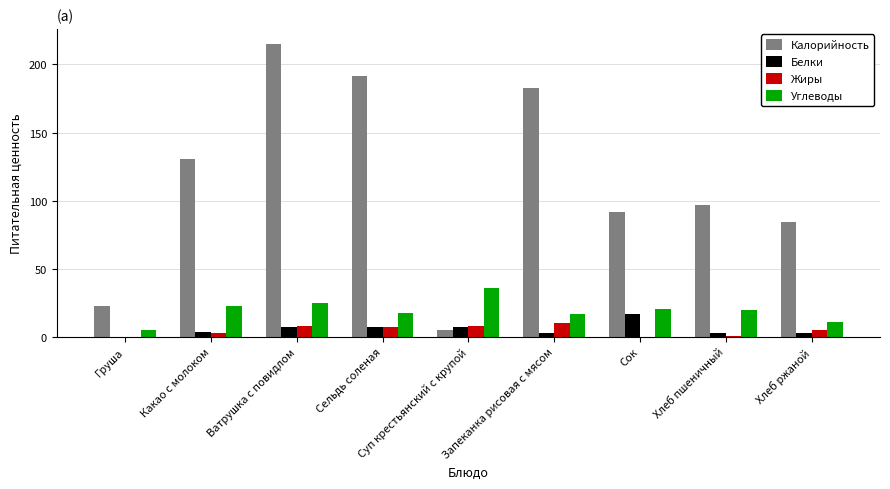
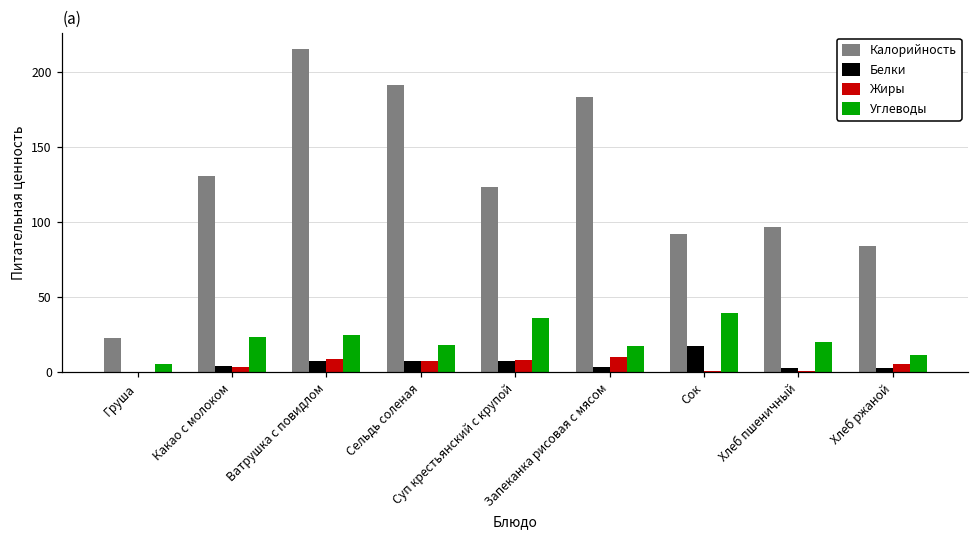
Калорийность, Суп крестьянский с крупой: 5 -> 123
Углеводы, Сок: 20 -> 39
